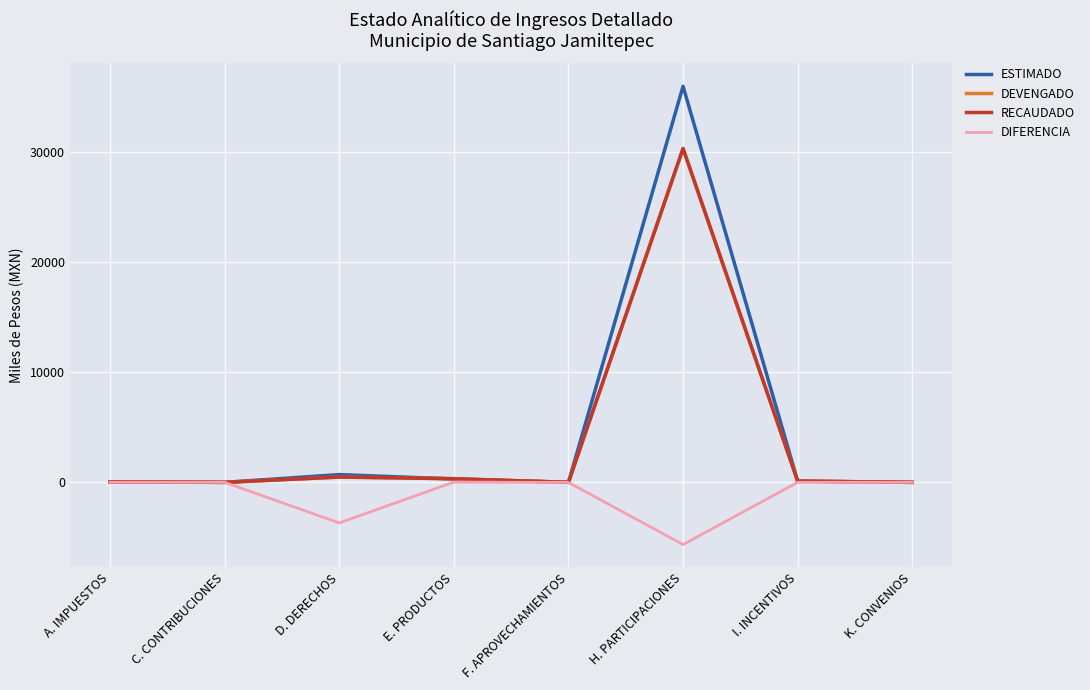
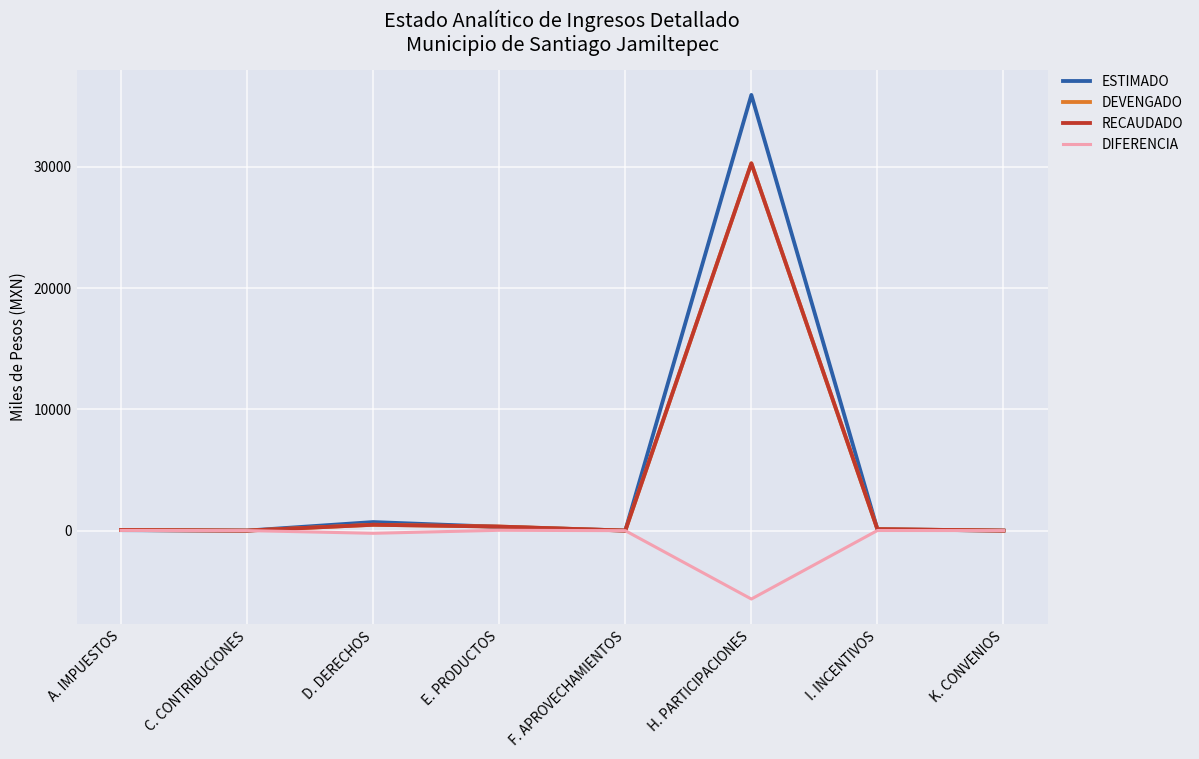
DIFERENCIA, D. DERECHOS: -3700 -> -200
